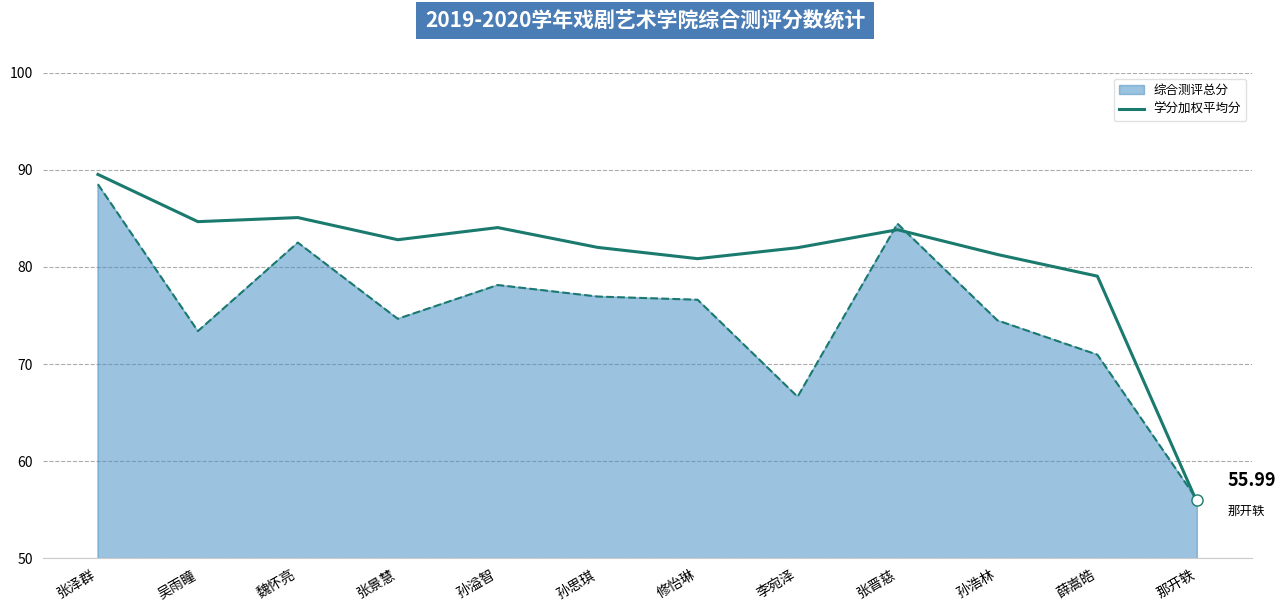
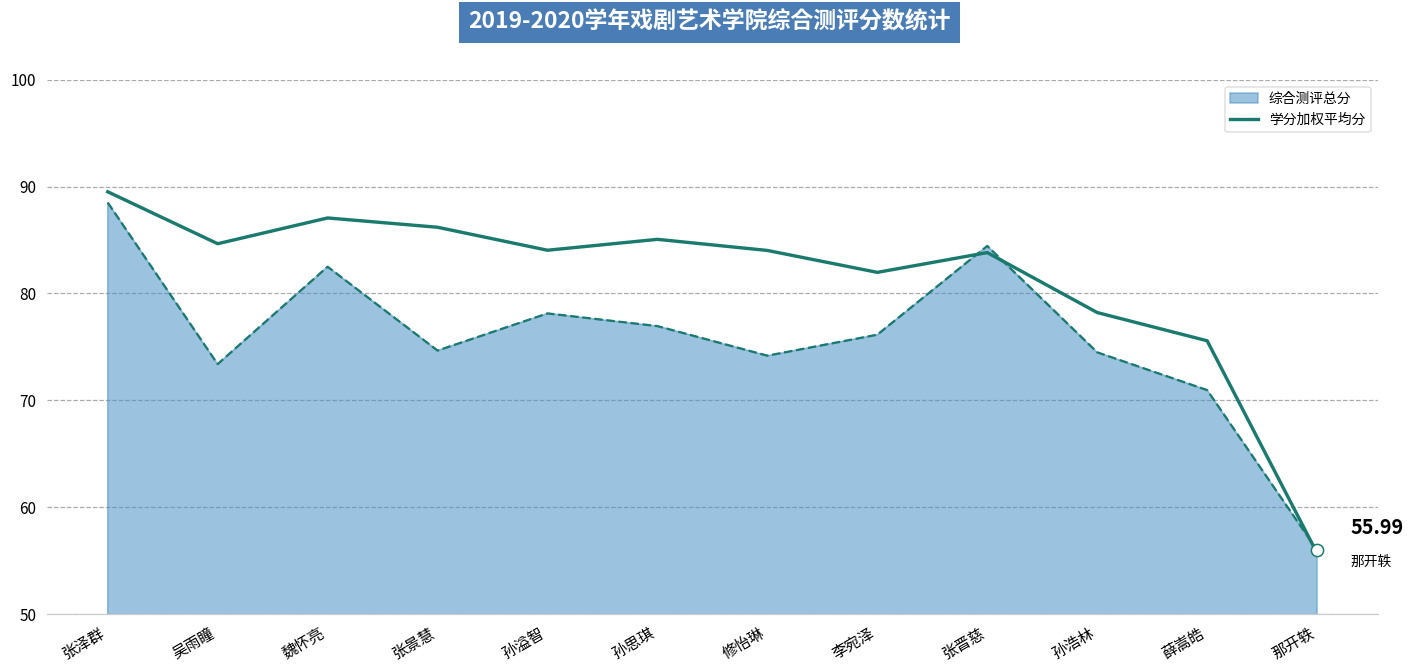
学分加权平均分, 魏怀亮: 85 -> 87
学分加权平均分, 张景慧: 83 -> 86
学分加权平均分, 孙思琪: 82 -> 85
学分加权平均分, 修怡琳: 81 -> 84
综合测评总分, 修怡琳: 77 -> 74
综合测评总分, 李宛泽: 67 -> 76
学分加权平均分, 孙浩林: 81 -> 78
学分加权平均分, 薛嵩皓: 79 -> 76
